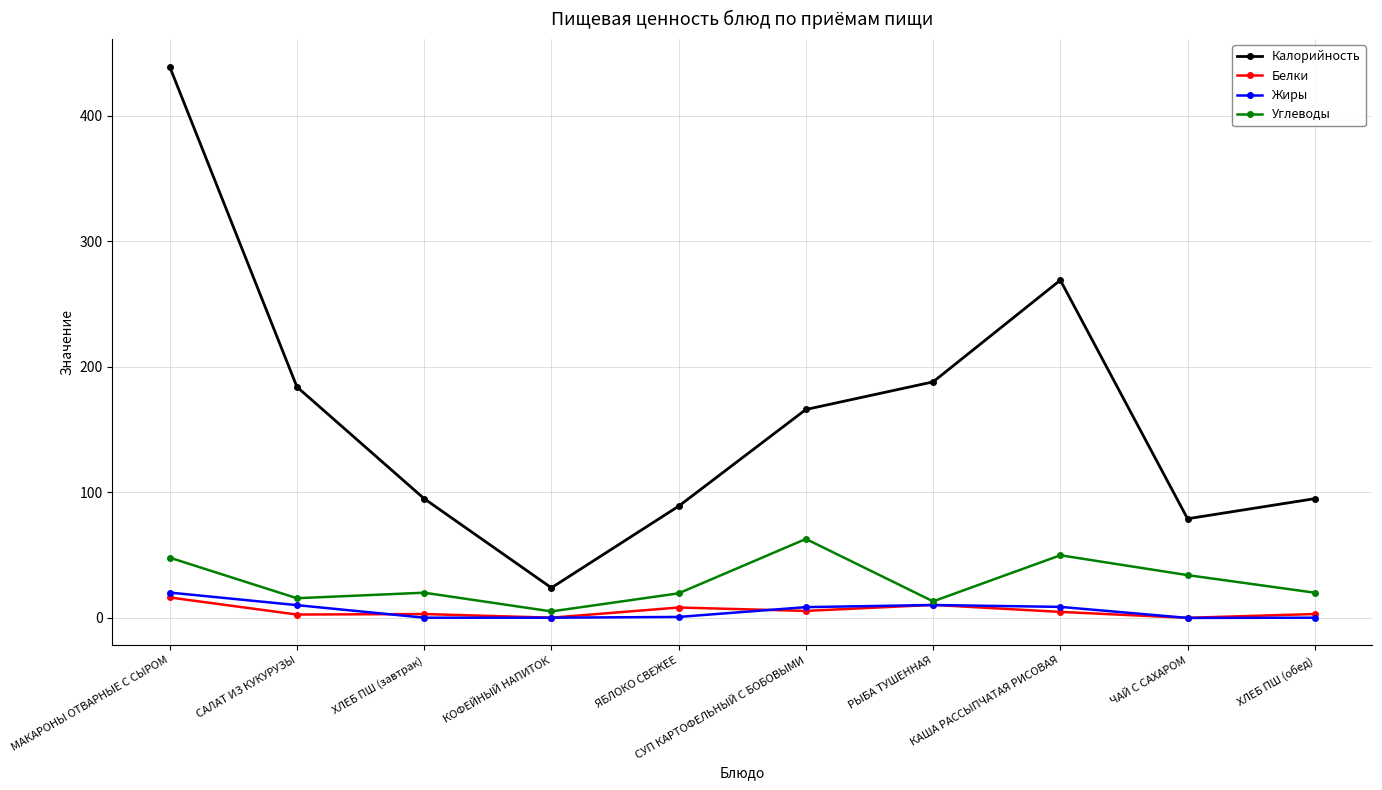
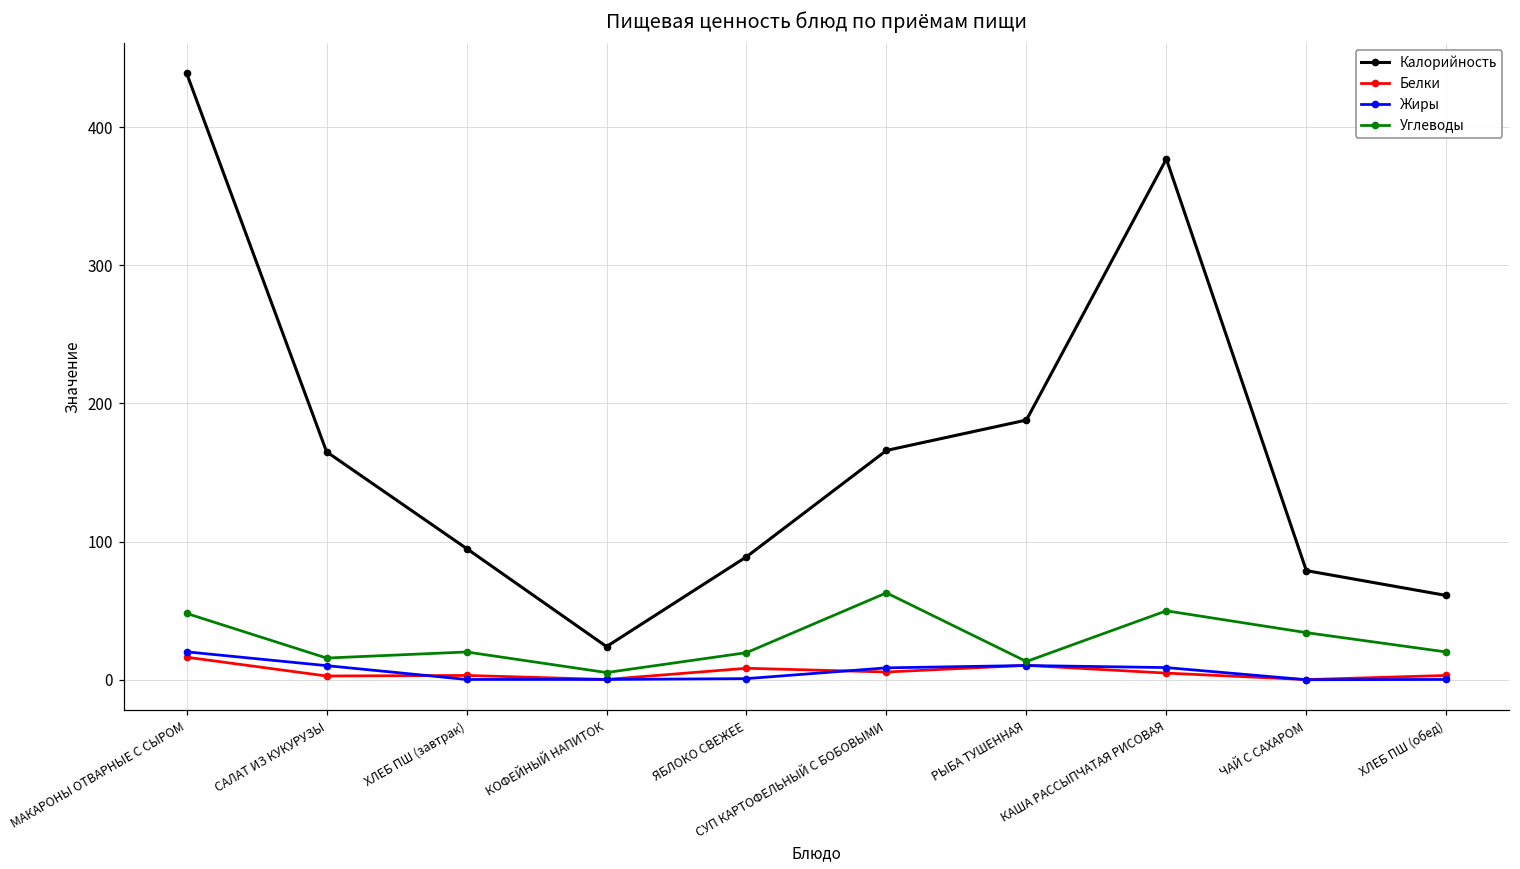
Калорийность, САЛАТ ИЗ КУКУРУЗЫ: 184 -> 165
Калорийность, КАША РАССЫПЧАТАЯ РИСОВАЯ: 269 -> 377
Калорийность, ХЛЕБ ПШ (обед): 95 -> 61
